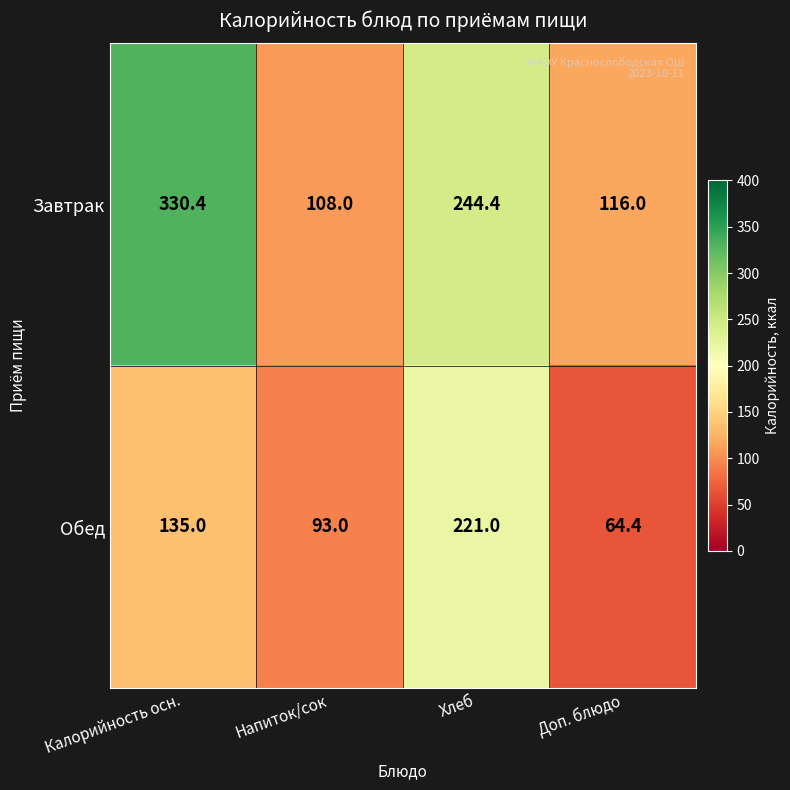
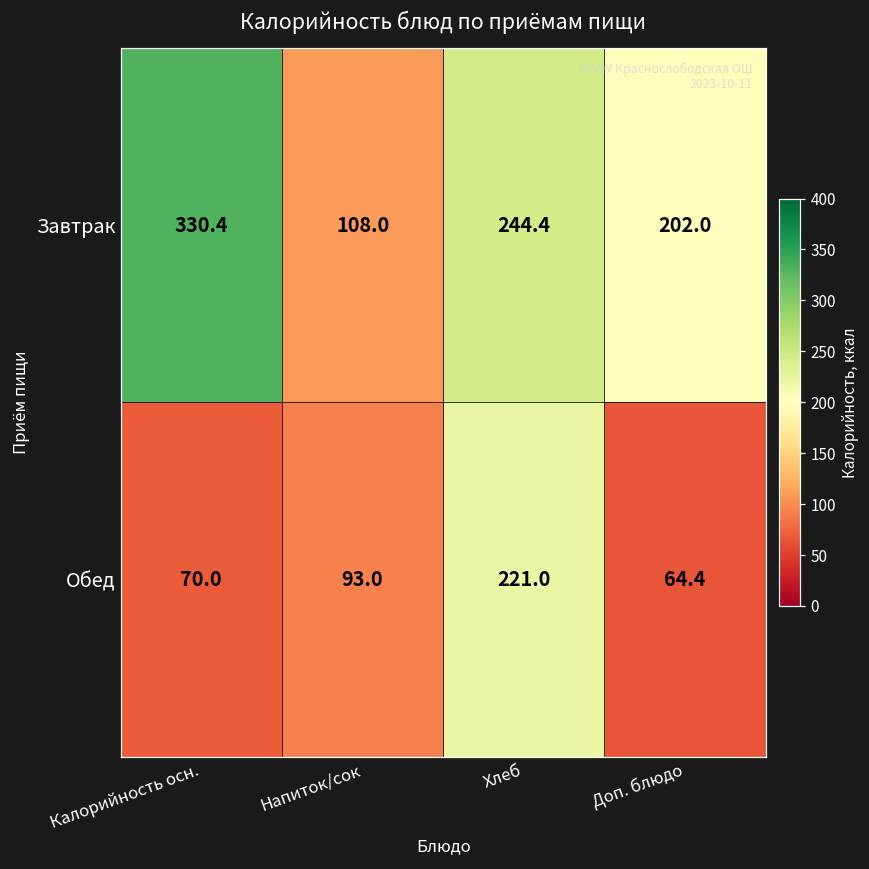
Завтрак, Доп. блюдо: 116.0 -> 202.0
Обед, Калорийность осн.: 135.0 -> 70.0
